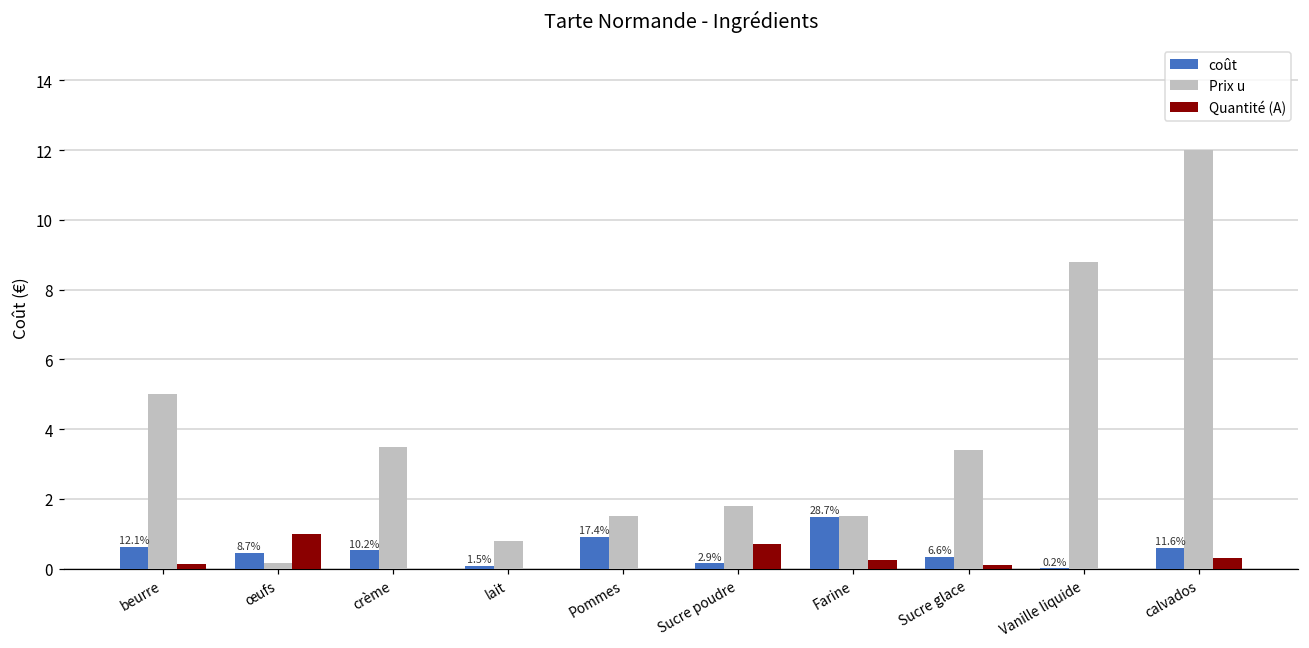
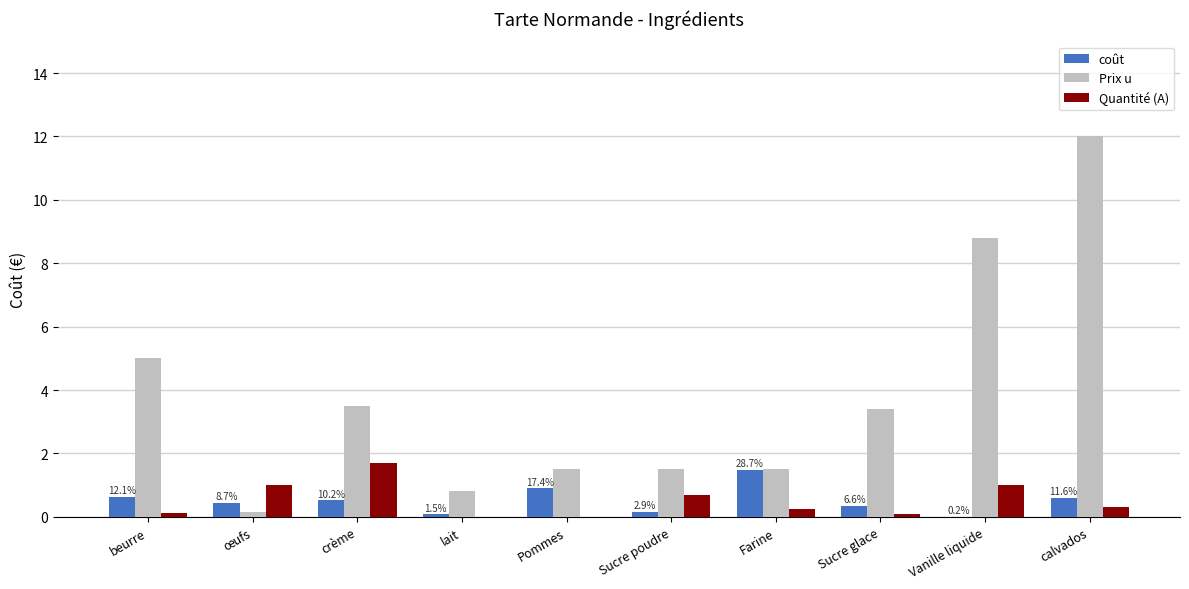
Quantité (A), crème: 0.0 -> 1.7
Prix u, Sucre poudre: 1.8 -> 1.5
Quantité (A), Vanille liquide: 0 -> 1
